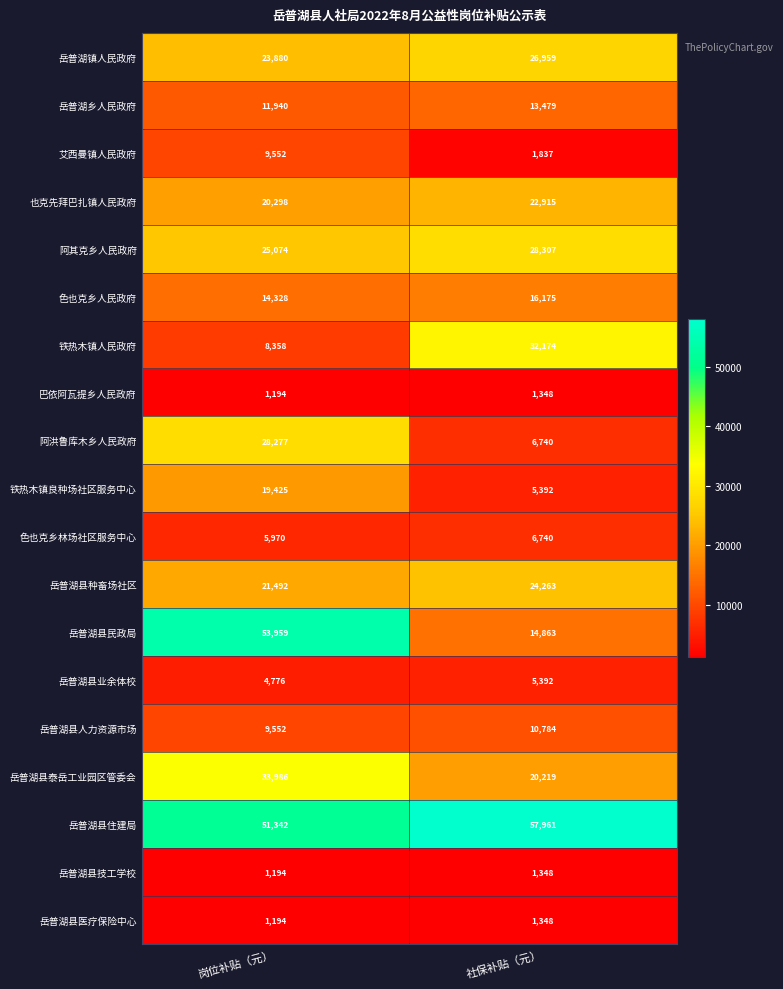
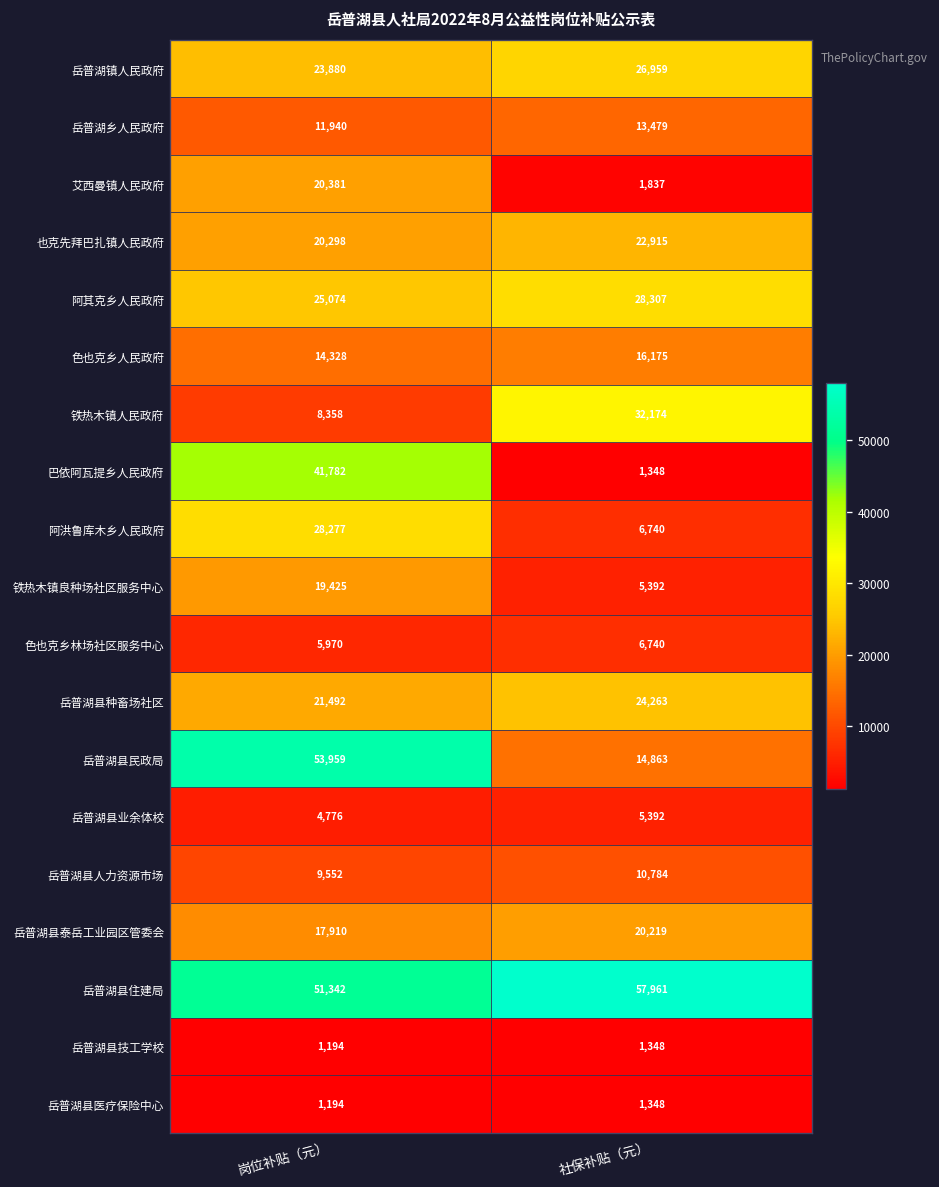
艾西曼镇人民政府, 岗位补贴（元）: 9,552 -> 20,381
巴依阿瓦提乡人民政府, 岗位补贴（元）: 1,194 -> 41,782
岳普湖县泰岳工业园区管委会, 岗位补贴（元）: 33,986 -> 17,910
